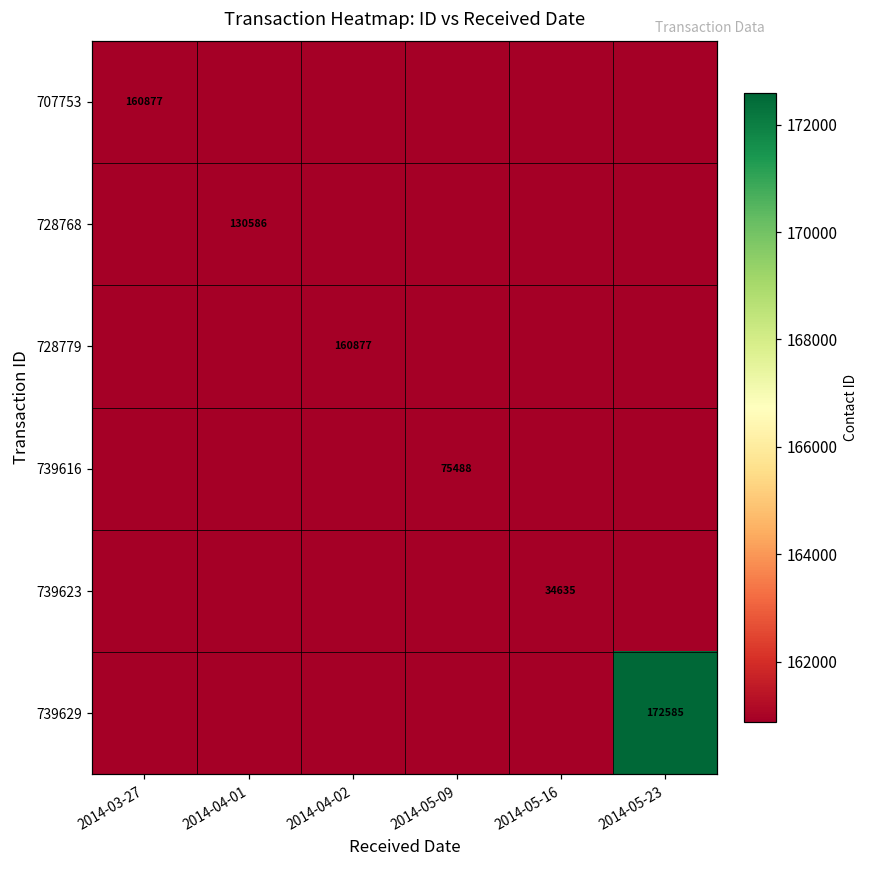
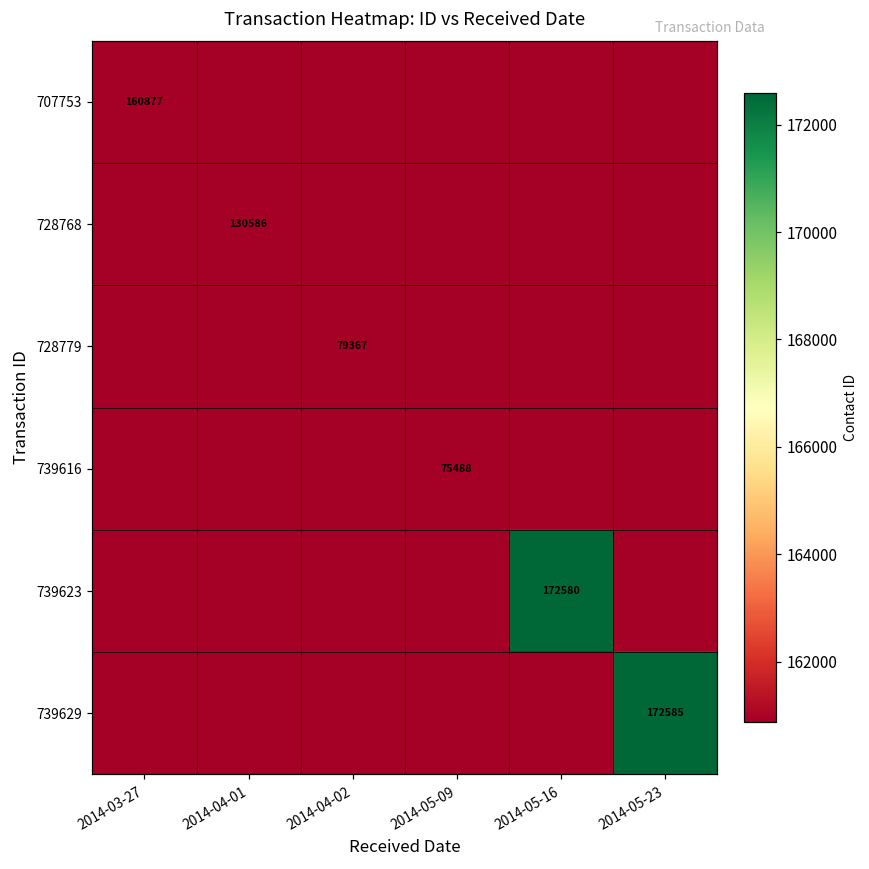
728779, 2014-04-02: 160877 -> 79367
739623, 2014-05-16: 34635 -> 172580
